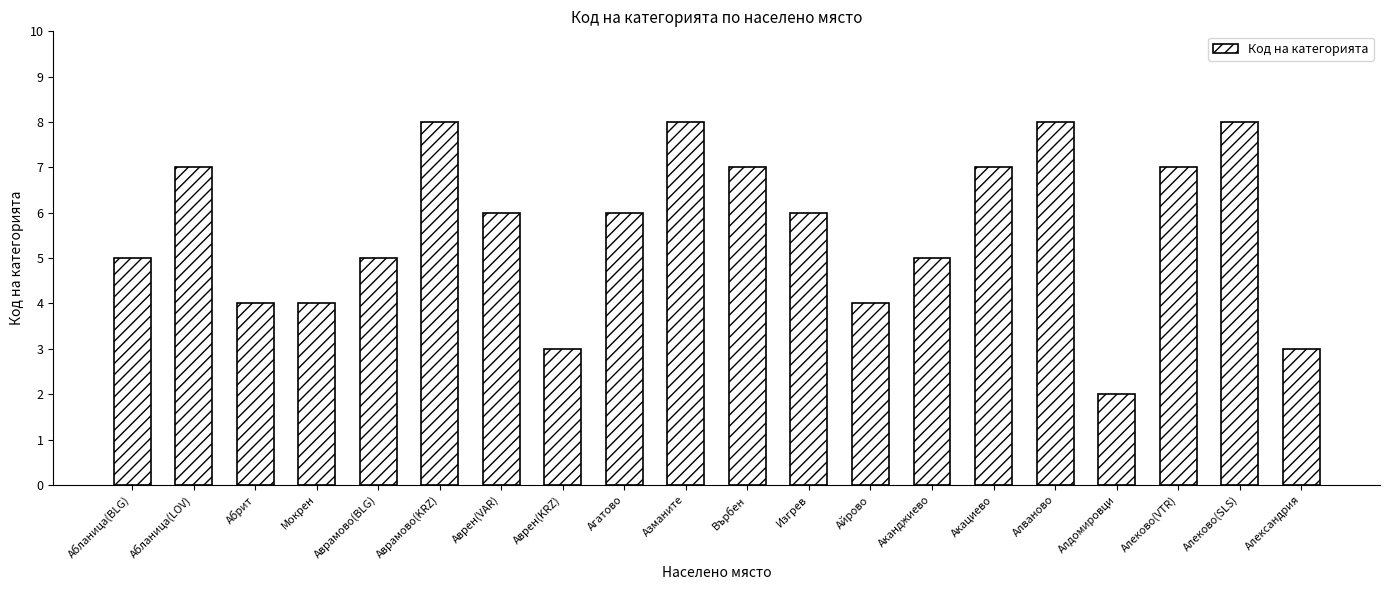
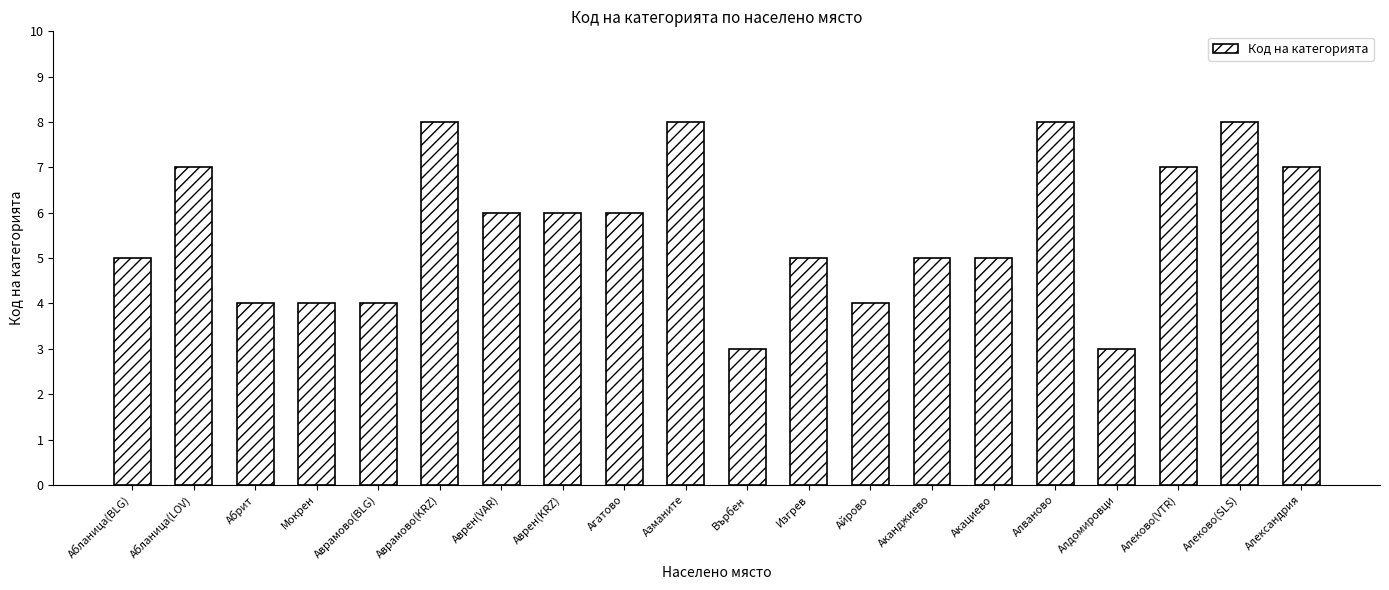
Аврамово(BLG): 5 -> 4
Аврен(KRZ): 3 -> 6
Върбен: 7 -> 3
Изгрев: 6 -> 5
Акациево: 7 -> 5
Алдомировци: 2 -> 3
Александрия: 3 -> 7
